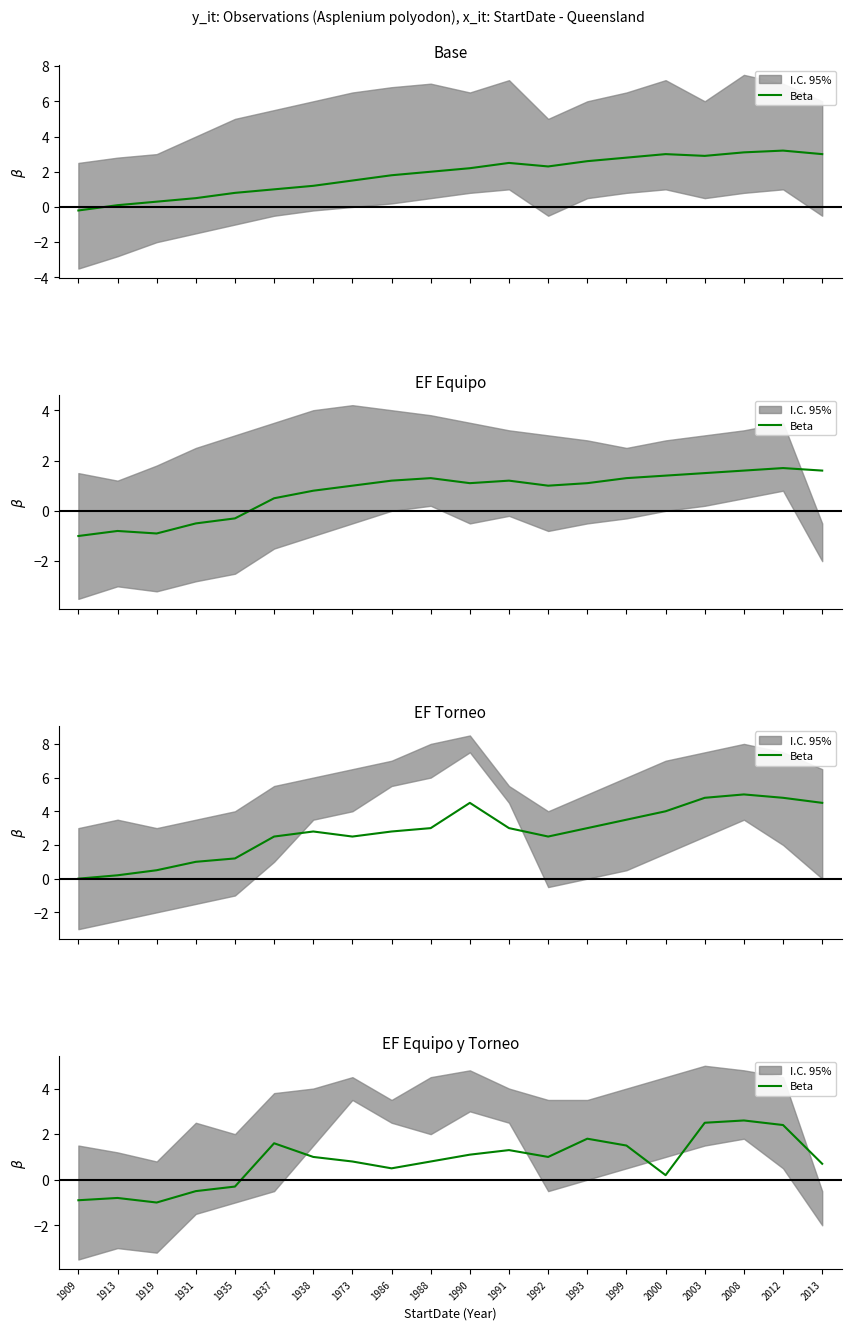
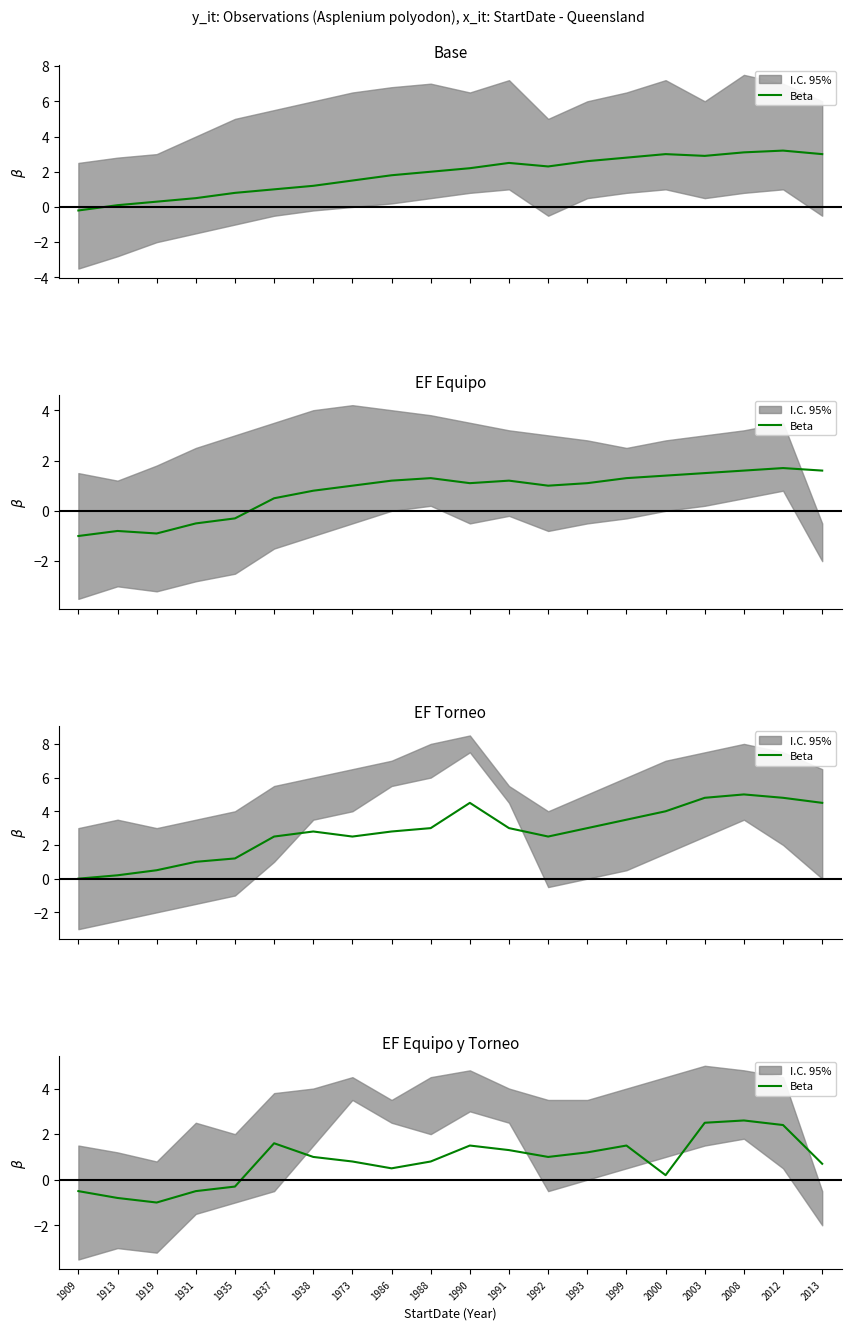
EF Equipo y Torneo, Beta, 1909: -0.9 -> -0.5
EF Equipo y Torneo, Beta, 1990: 1.1 -> 1.5
EF Equipo y Torneo, Beta, 1993: 1.8 -> 1.2
